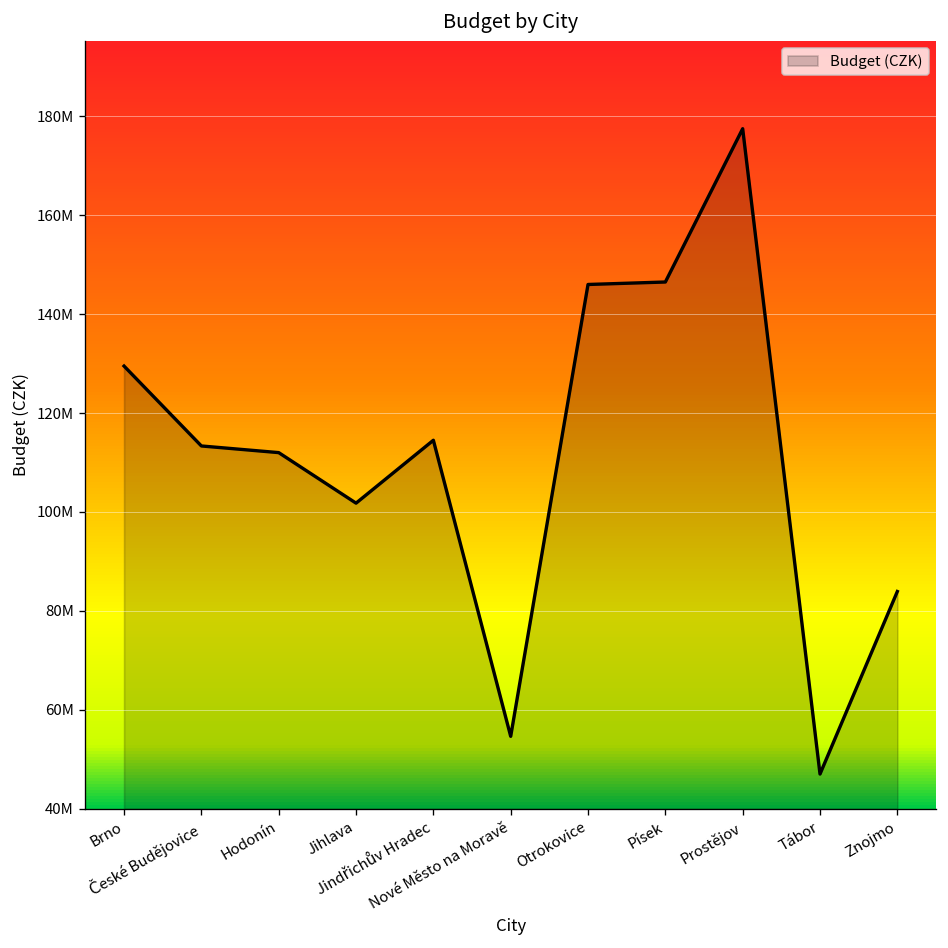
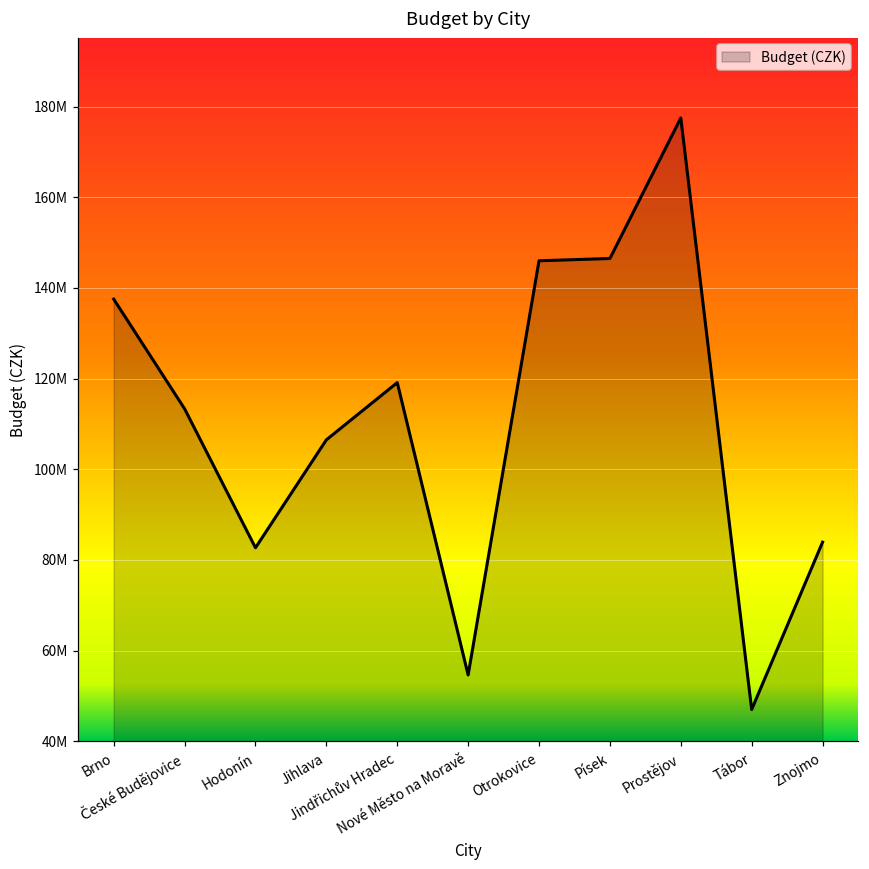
Brno: 130000000 -> 138000000
Hodonín: 112000000 -> 83000000
Jihlava: 102000000 -> 107000000
Jindřichův Hradec: 115000000 -> 119000000
